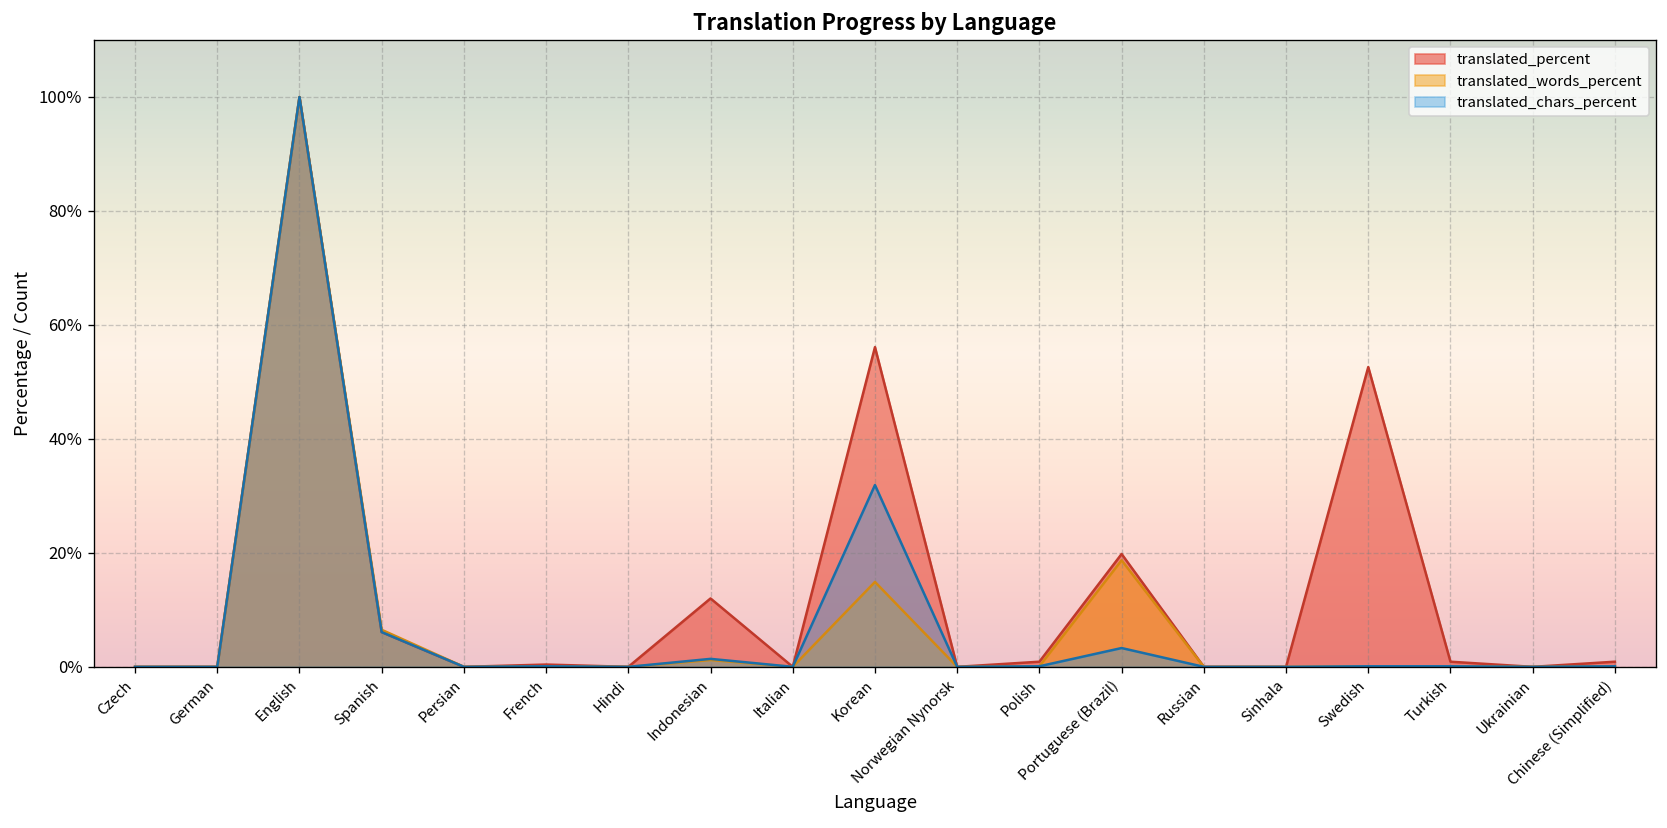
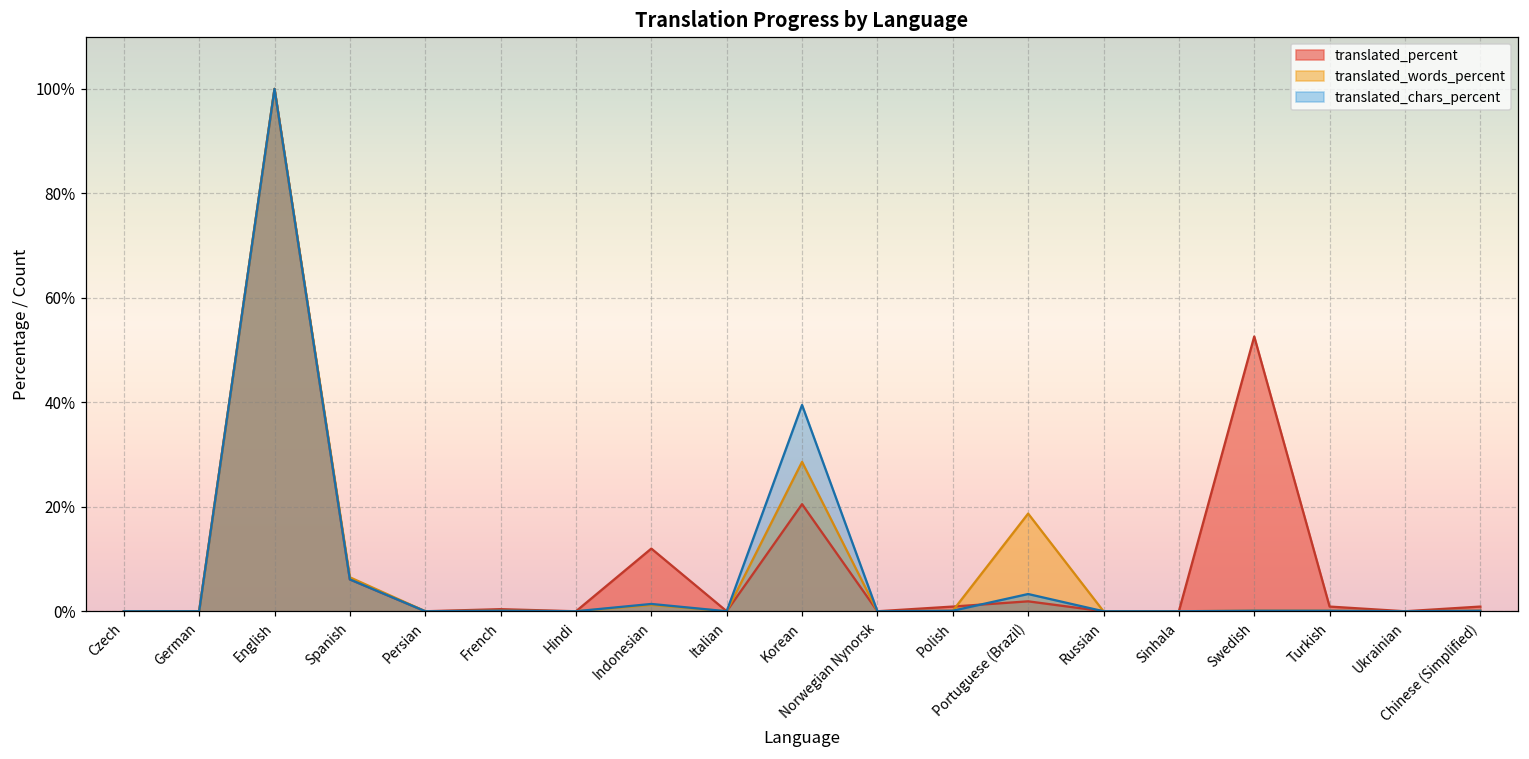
translated_percent, Korean: 56% -> 21%
translated_words_percent, Korean: 15% -> 29%
translated_chars_percent, Korean: 32% -> 40%
translated_percent, Portuguese (Brazil): 20% -> 2%
